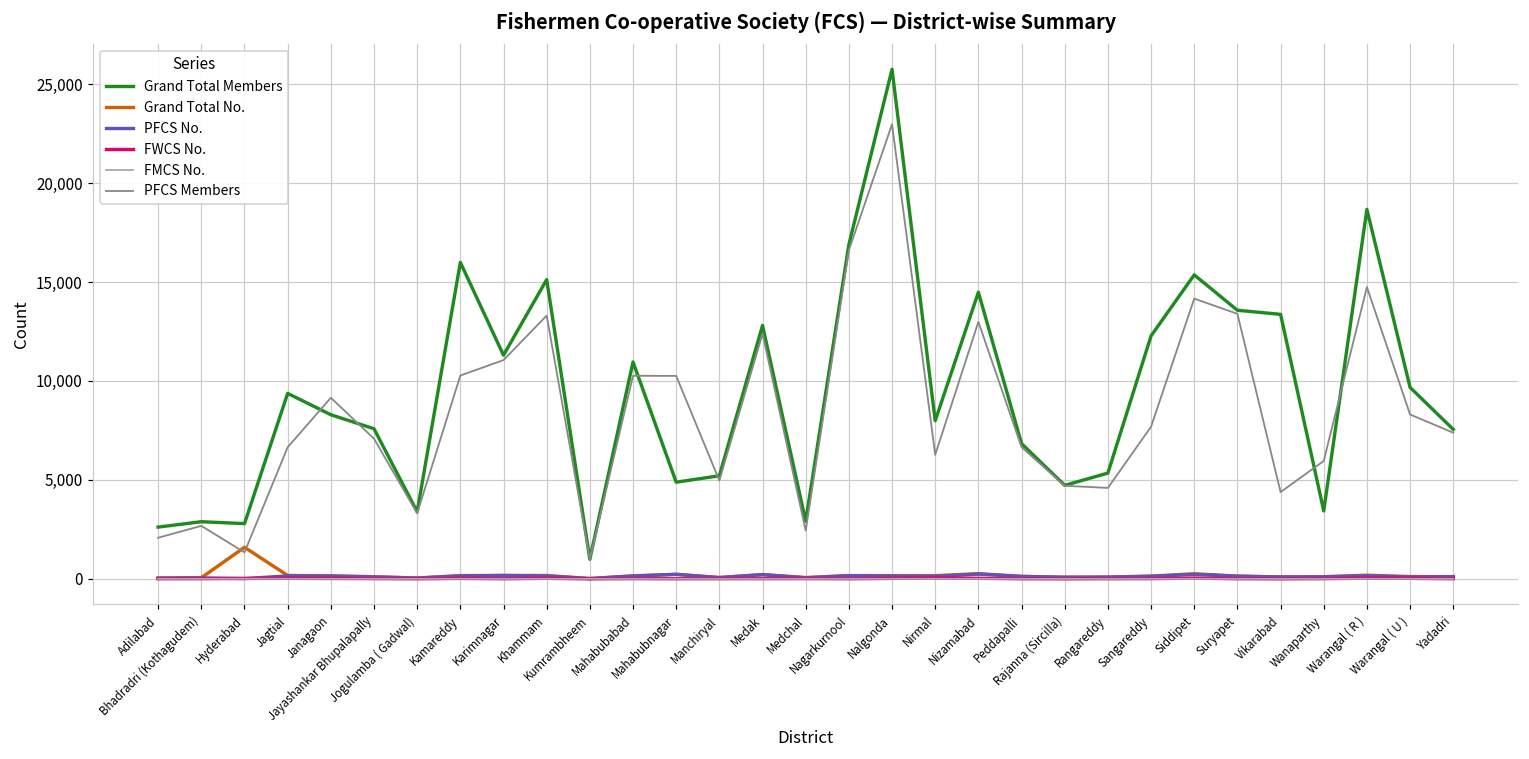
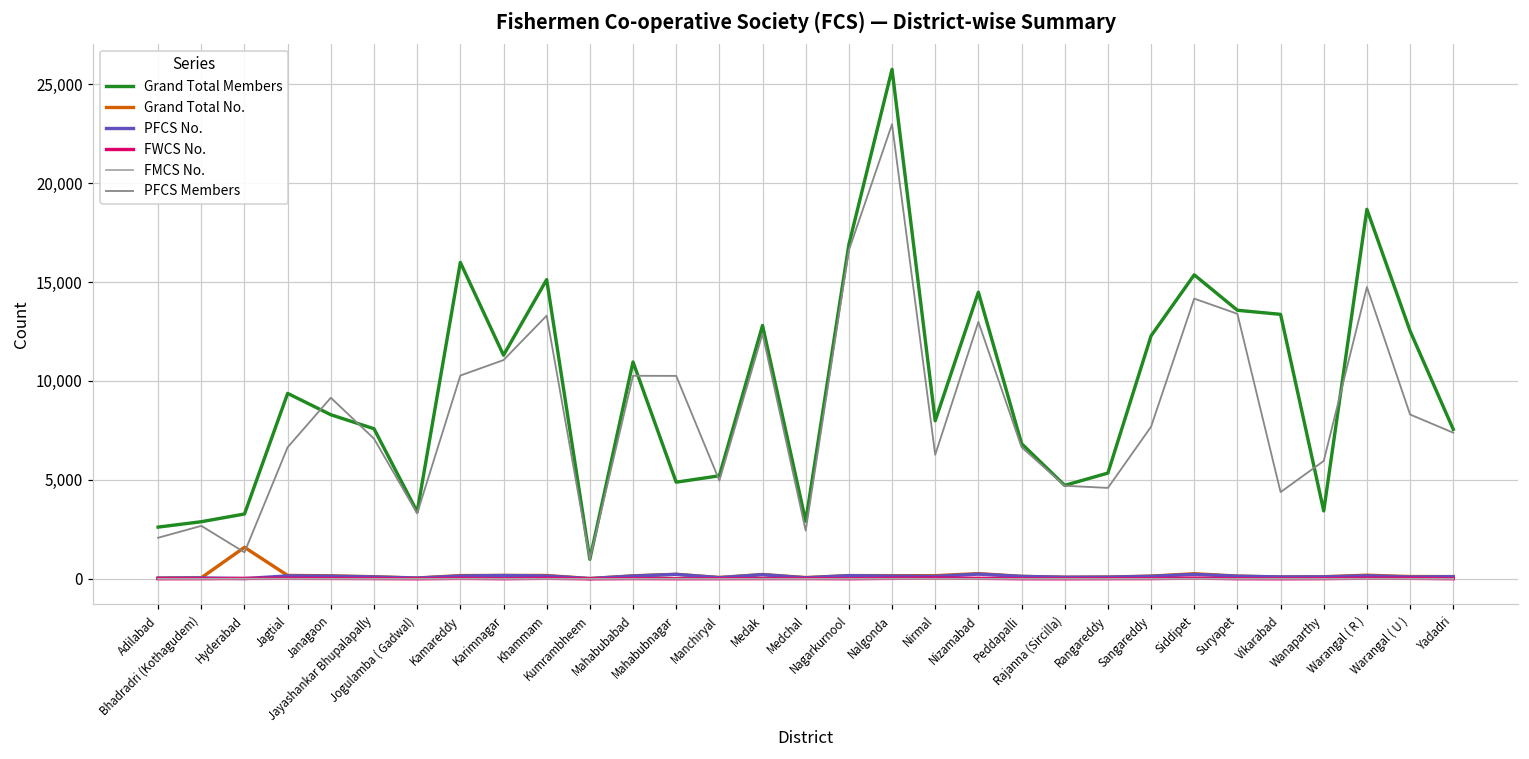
Grand Total Members, Hyderabad: 2,800 -> 3,300
Grand Total Members, Warangal ( U ): 9,700 -> 12,500
